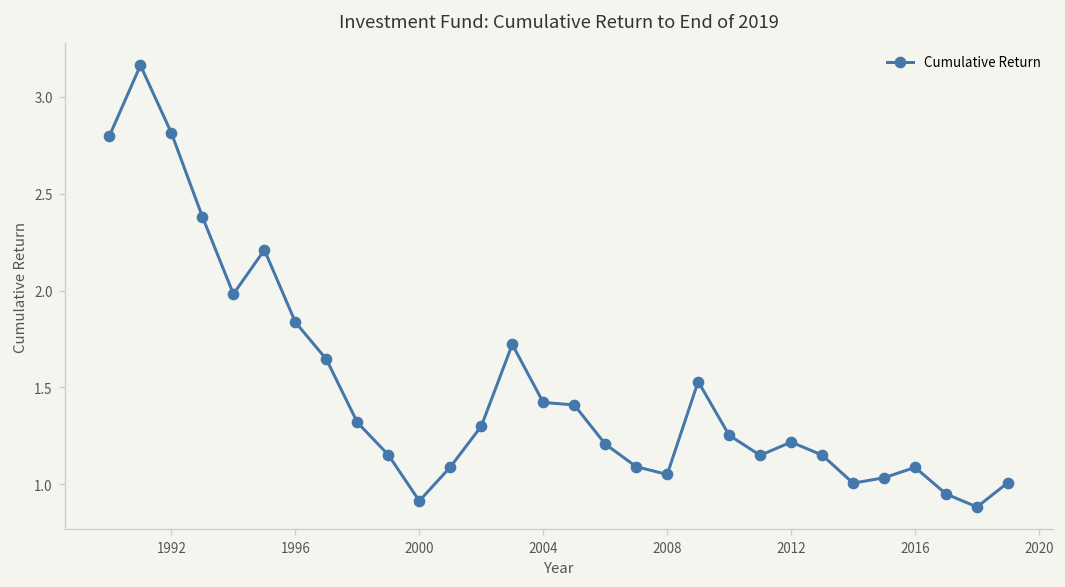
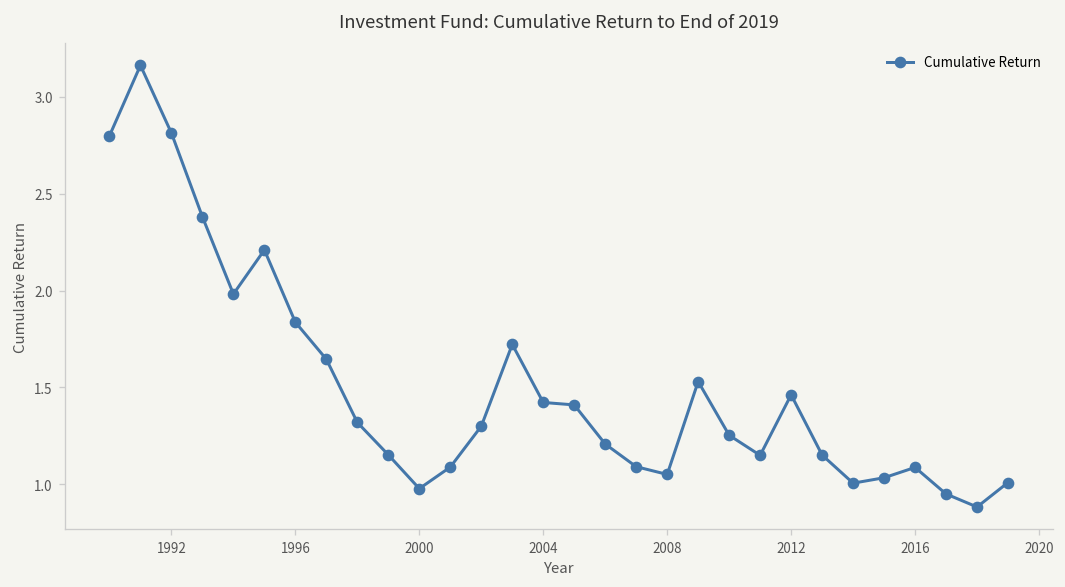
2000: 0.91 -> 0.98
2012: 1.22 -> 1.46
